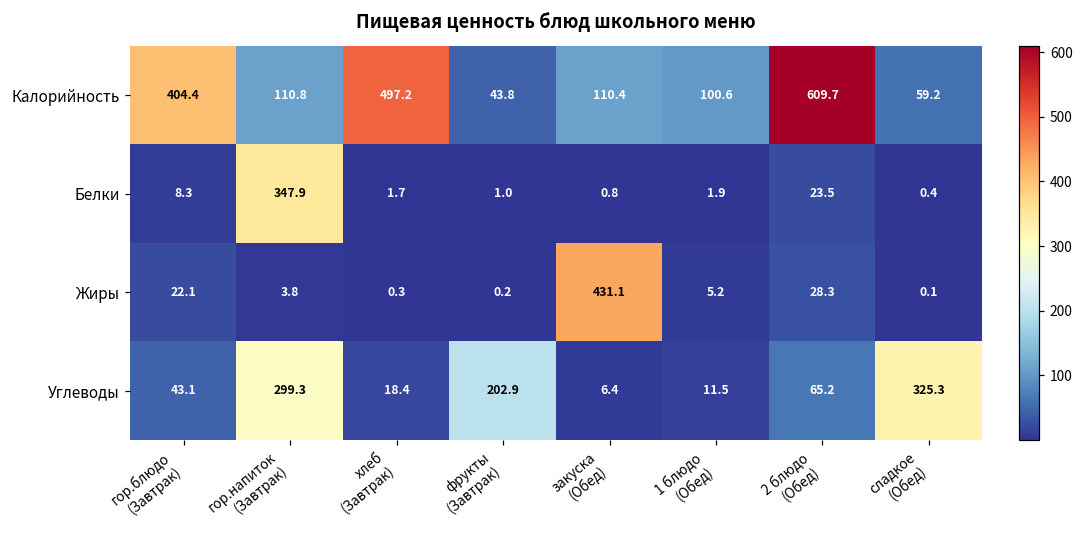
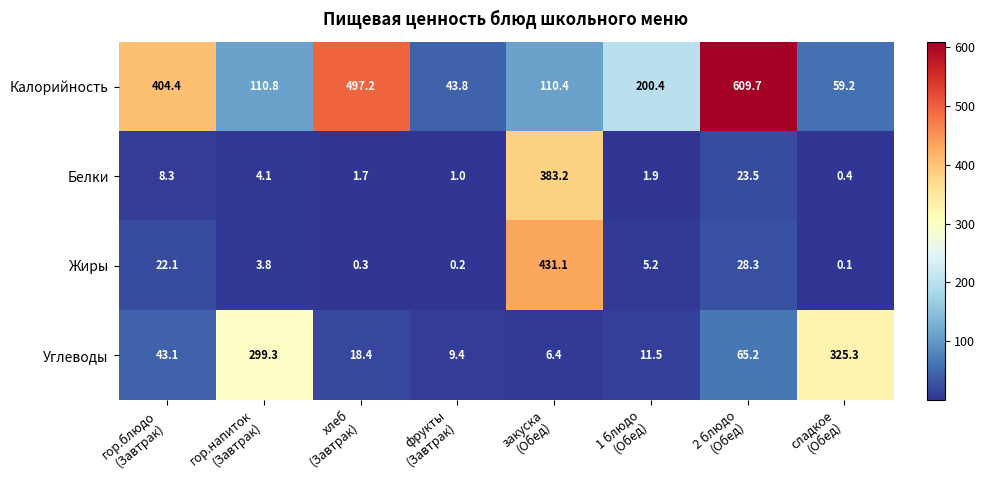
Калорийность, 1 блюдо (Обед): 100.6 -> 200.4
Белки, гор.напиток (Завтрак): 347.9 -> 4.1
Белки, закуска (Обед): 0.8 -> 383.2
Углеводы, фрукты (Завтрак): 202.9 -> 9.4
